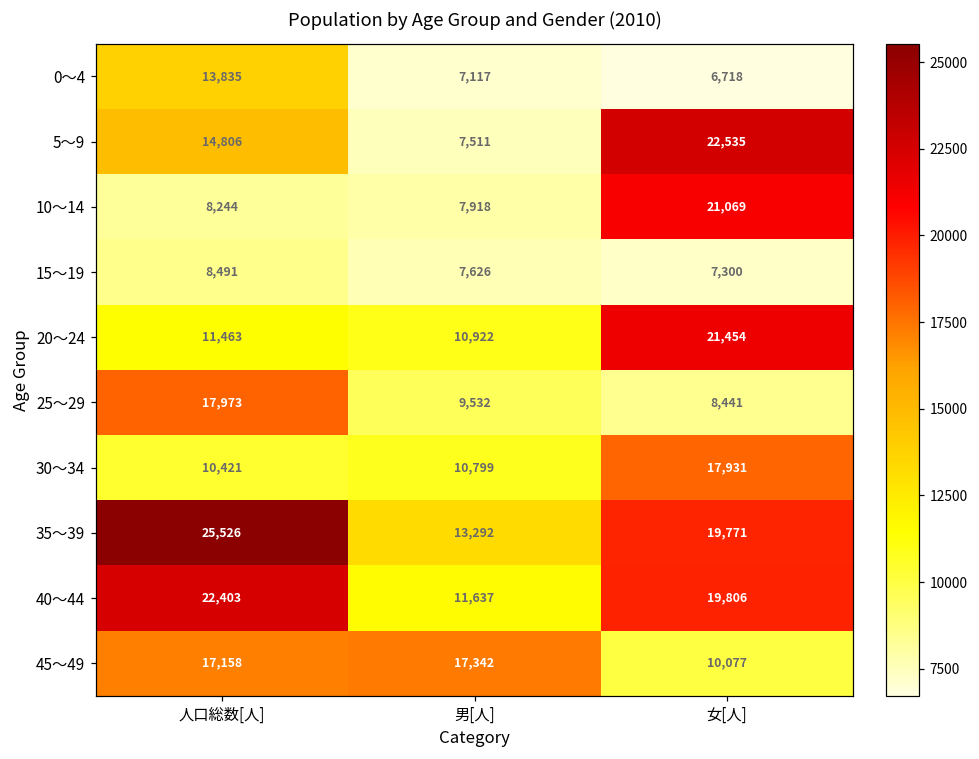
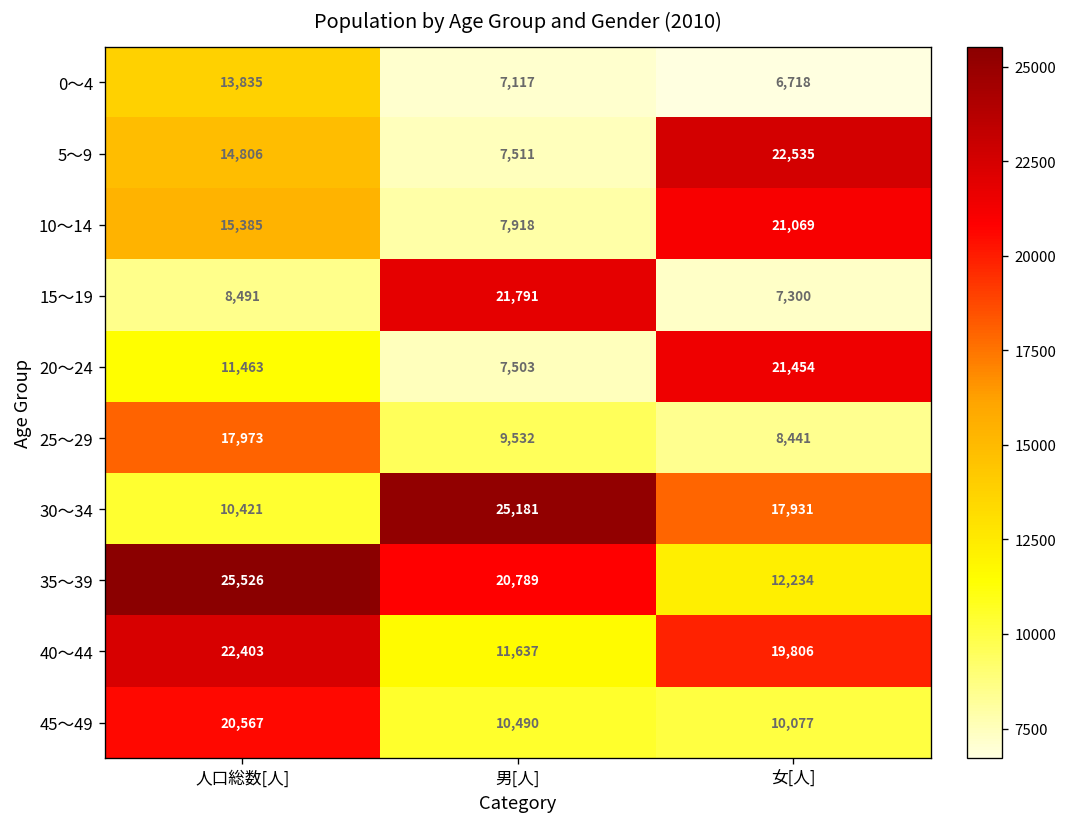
10～14, 人口総数[人]: 8,244 -> 15,385
15～19, 男[人]: 7,626 -> 21,791
20～24, 男[人]: 10,922 -> 7,503
30～34, 男[人]: 10,799 -> 25,181
35～39, 男[人]: 13,292 -> 20,789
35～39, 女[人]: 19,771 -> 12,234
45～49, 人口総数[人]: 17,158 -> 20,567
45～49, 男[人]: 17,342 -> 10,490
